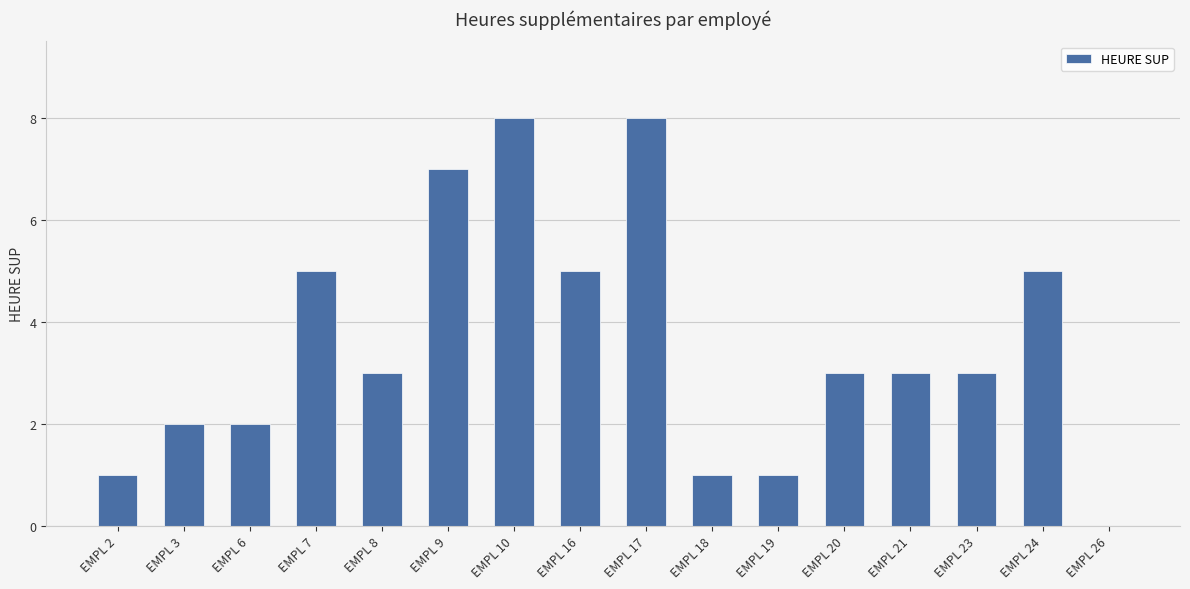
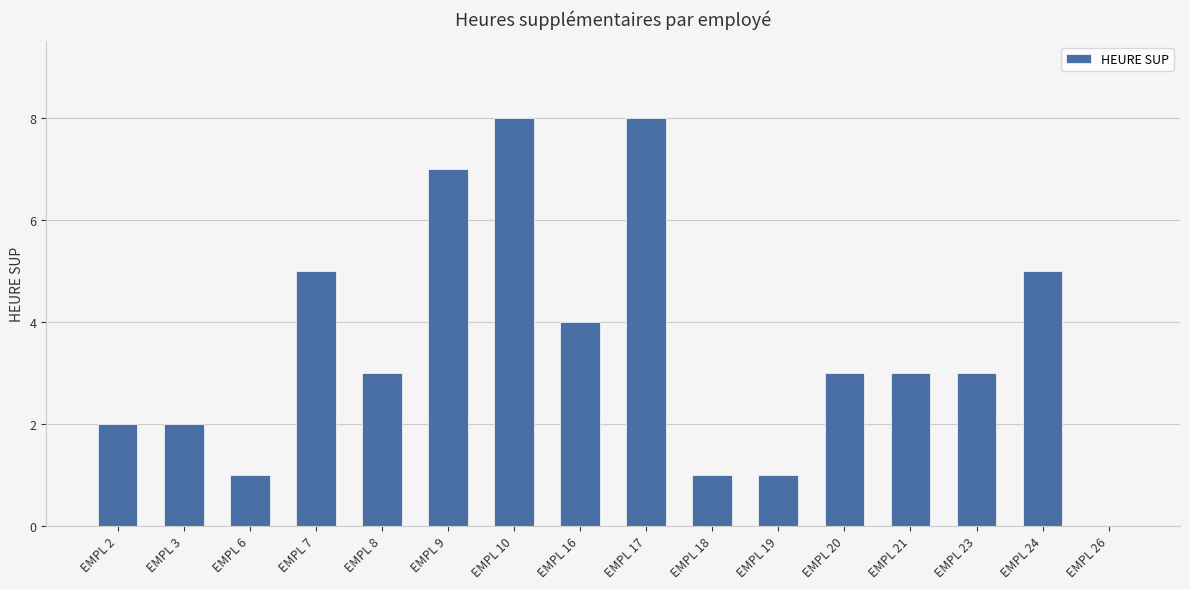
EMPL 2: 1 -> 2
EMPL 6: 2 -> 1
EMPL 16: 5 -> 4
